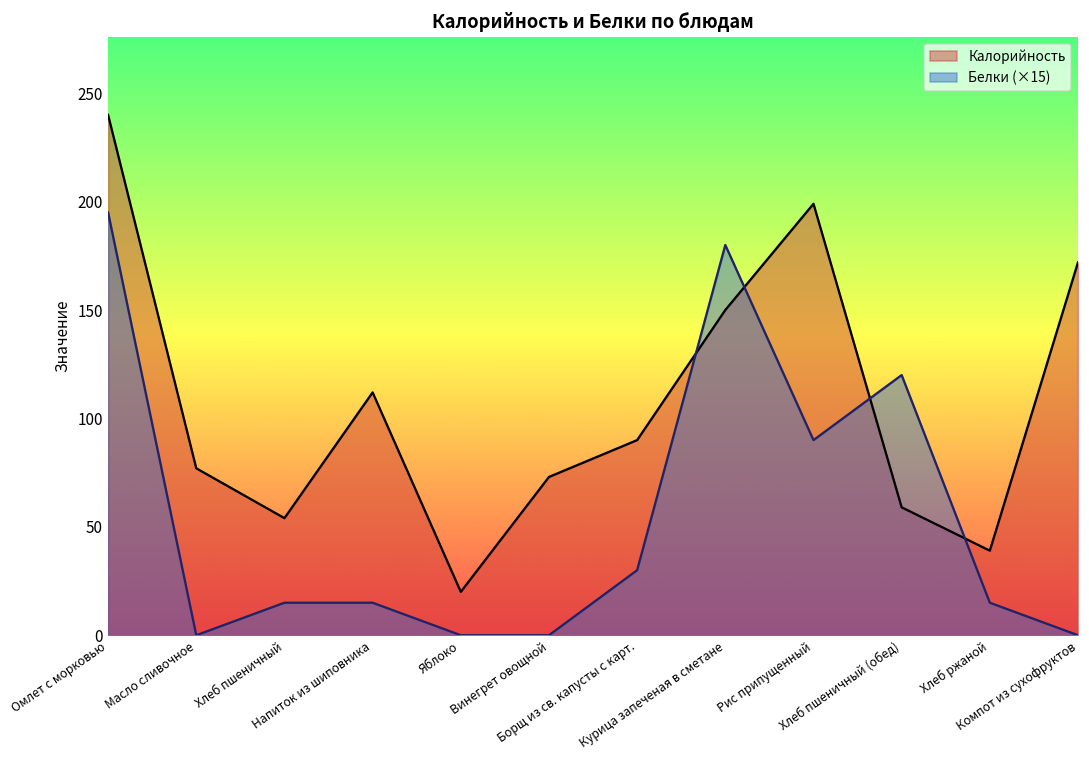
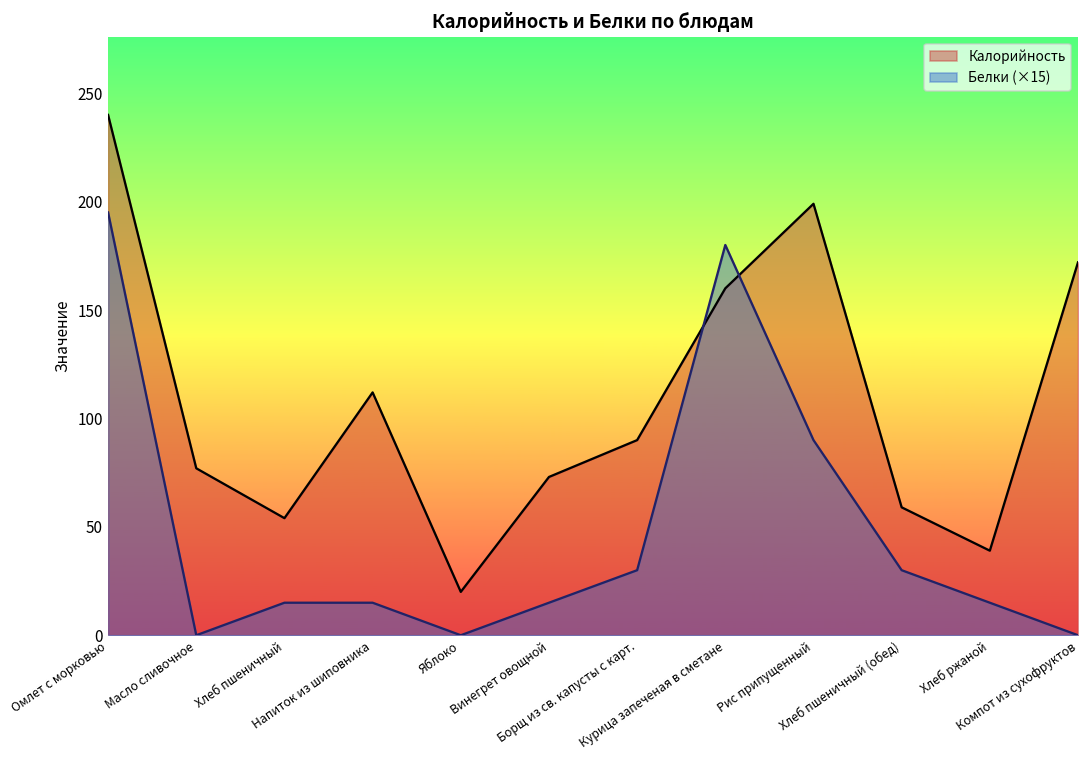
Белки (×15), Винегрет овощной: 0 -> 15
Калорийность, Курица запеченая в сметане: 150 -> 160
Белки (×15), Хлеб пшеничный (обед): 120 -> 30
